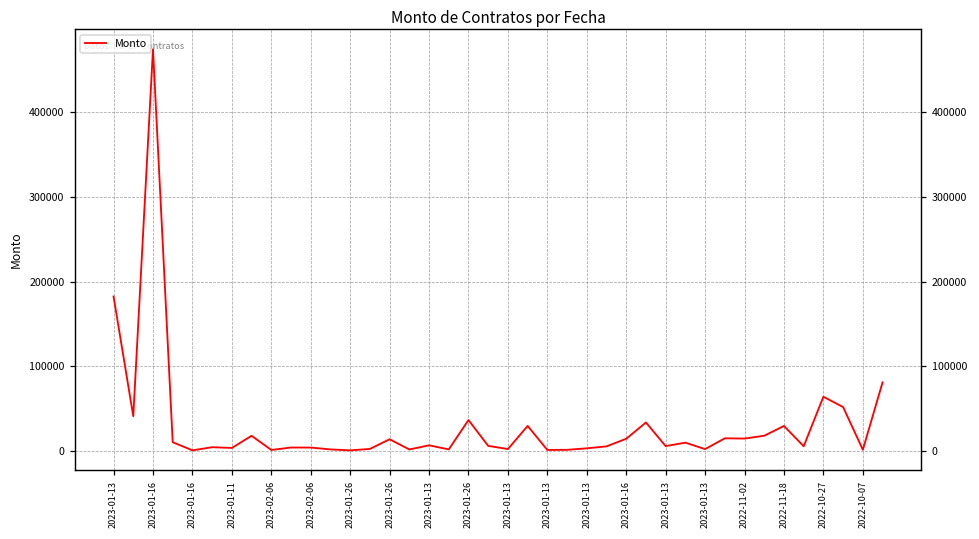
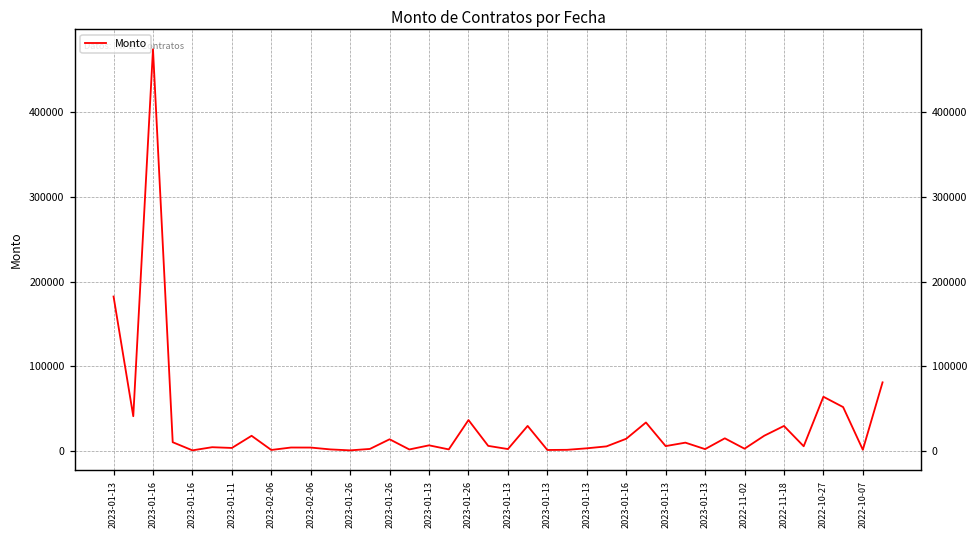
2022-11-02: 20000 -> 0
